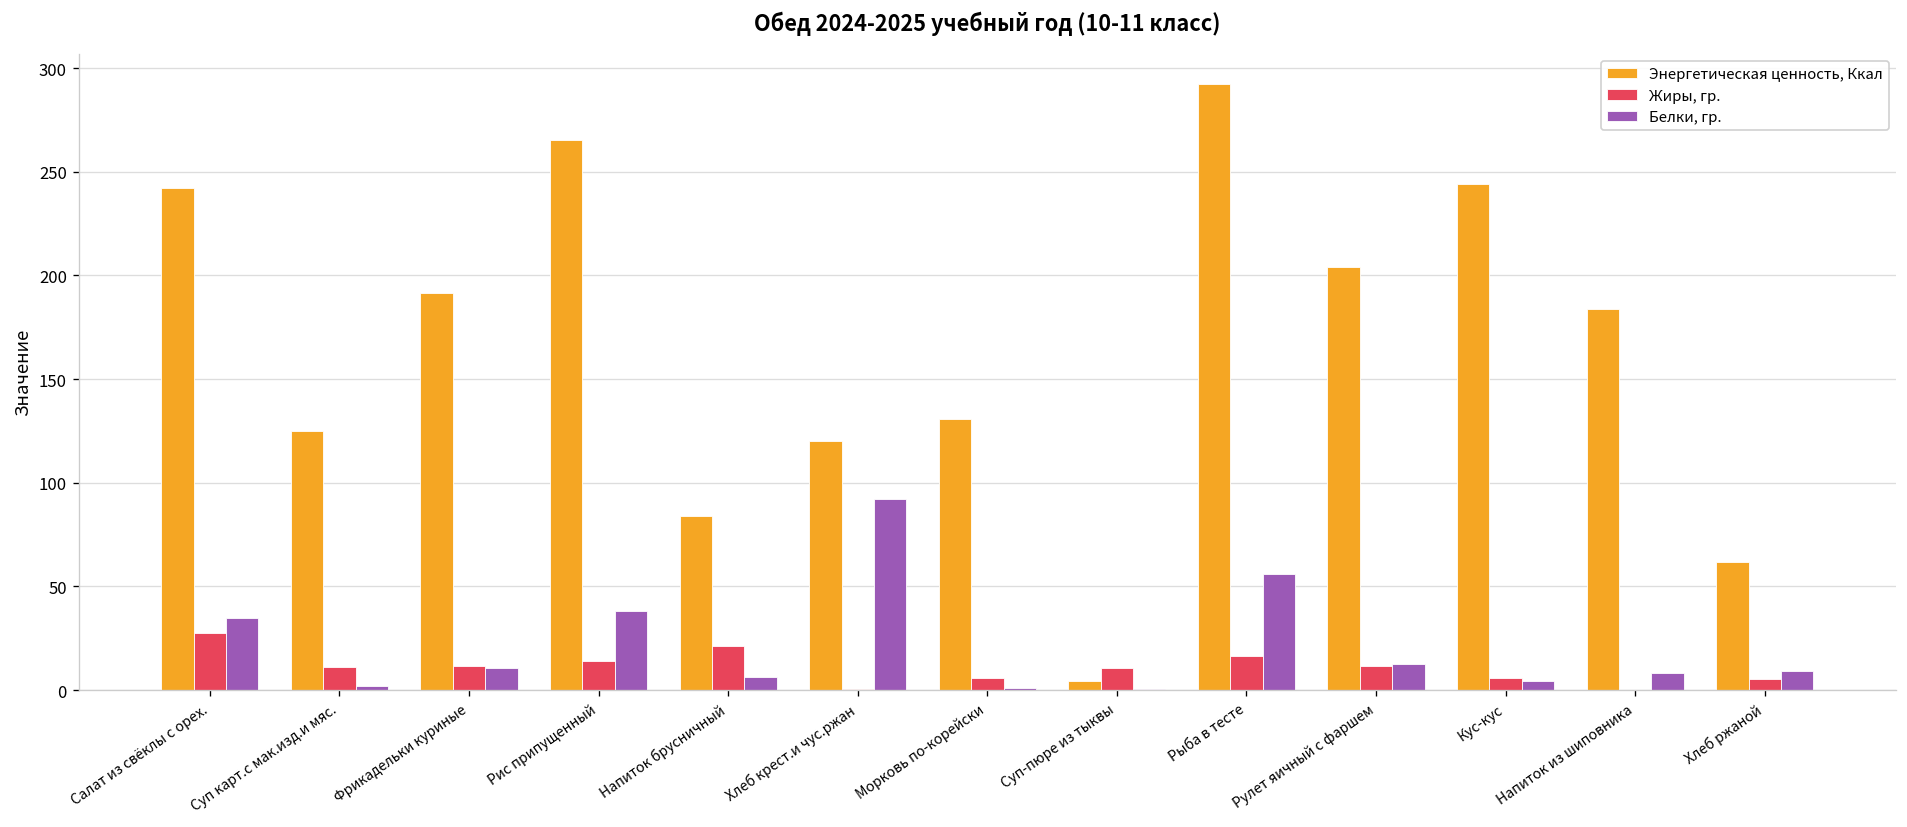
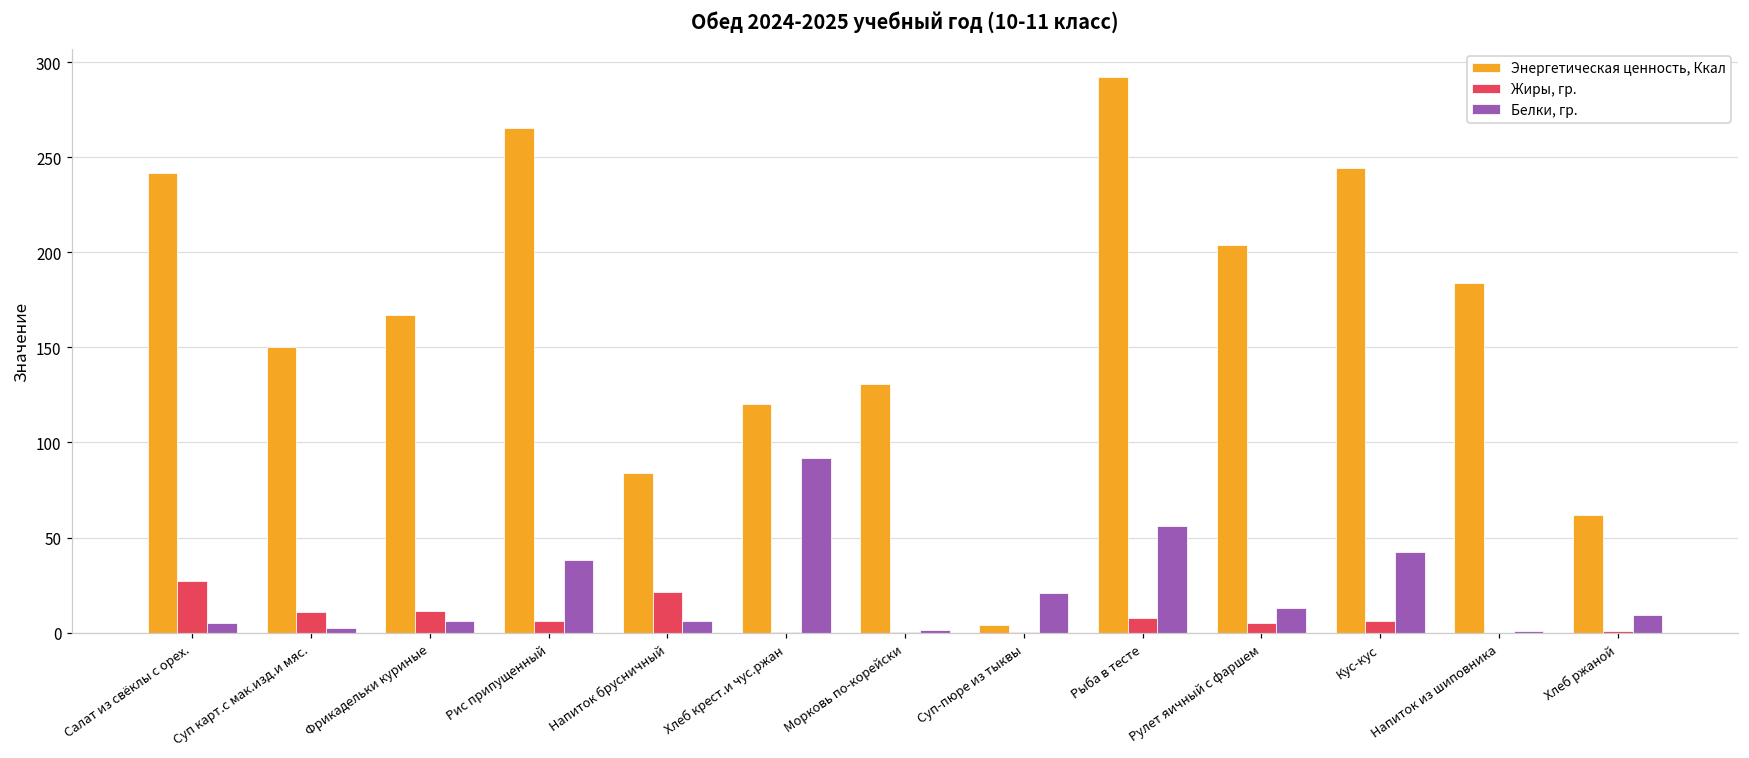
Белки, гр., Салат из свёклы с орех.: 35 -> 5
Энергетическая ценность, Ккал, Суп карт.с мак.изд.и мяс.: 125 -> 150
Энергетическая ценность, Ккал, Фрикадельки куриные: 192 -> 167
Белки, гр., Фрикадельки куриные: 11 -> 6
Жиры, гр., Рис припущенный: 14 -> 6
Жиры, гр., Морковь по-корейски: 6 -> 0
Жиры, гр., Суп-пюре из тыквы: 11 -> 0
Белки, гр., Суп-пюре из тыквы: 0 -> 21
Жиры, гр., Рыба в тесте: 16 -> 8
Жиры, гр., Рулет яичный с фаршем: 12 -> 5
Белки, гр., Кус-кус: 4 -> 42
Белки, гр., Напиток из шиповника: 8 -> 1
Жиры, гр., Хлеб ржаной: 6 -> 1
